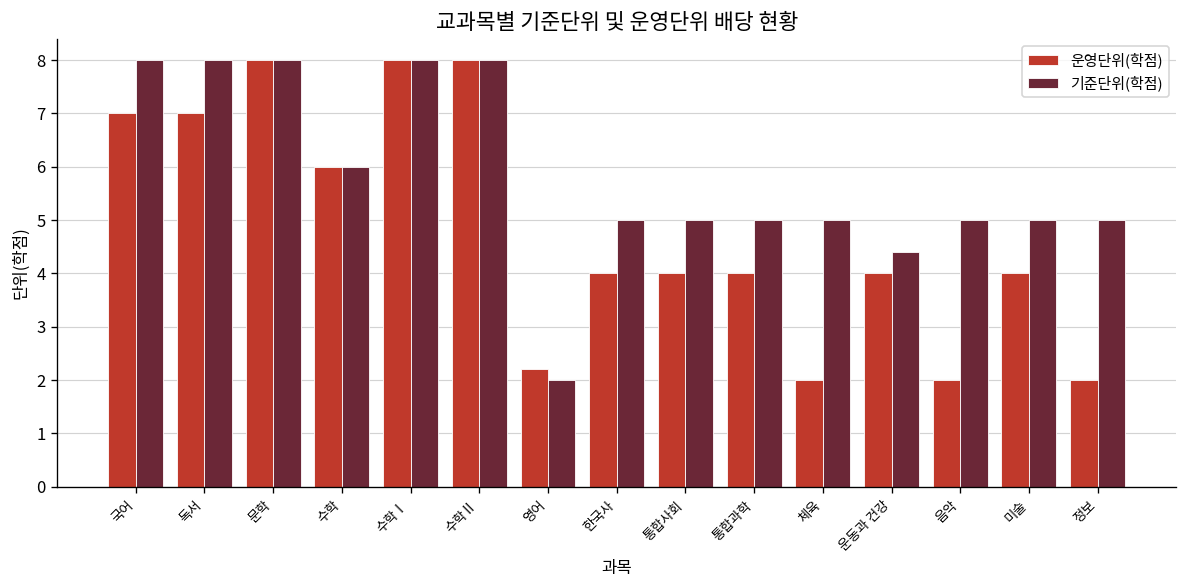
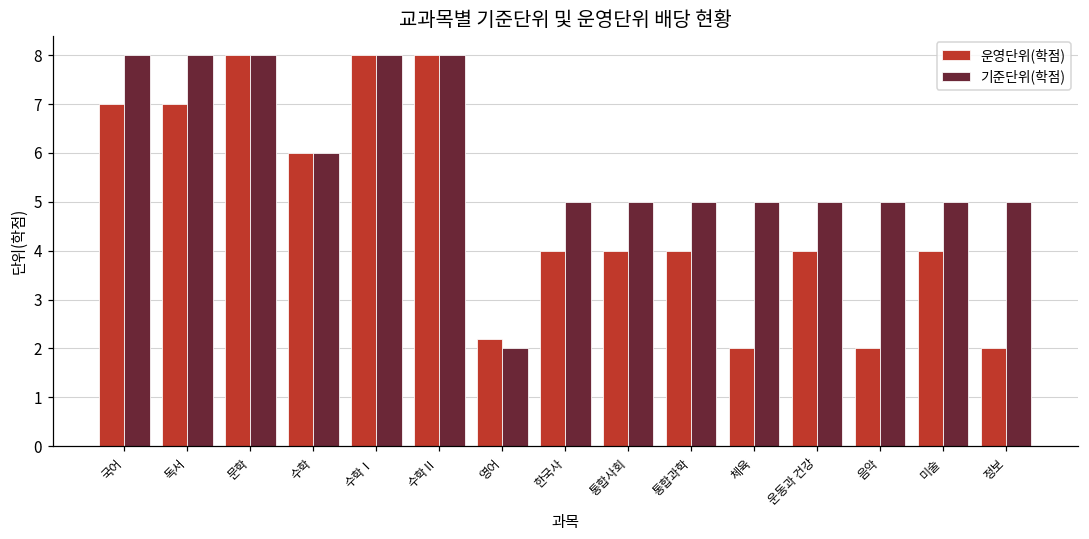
기준단위(학점), 운동과 건강: 4.4 -> 5.0
